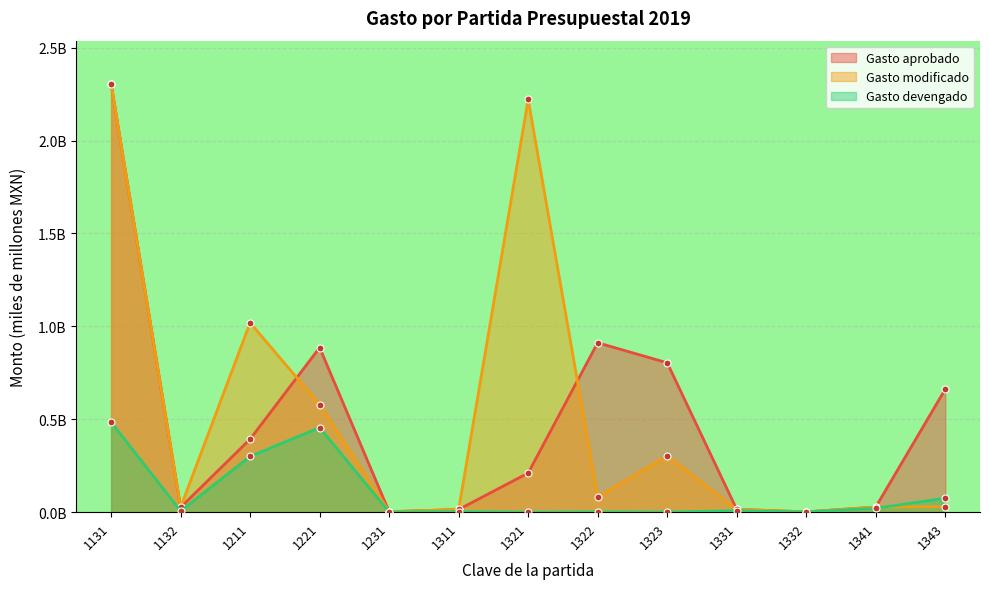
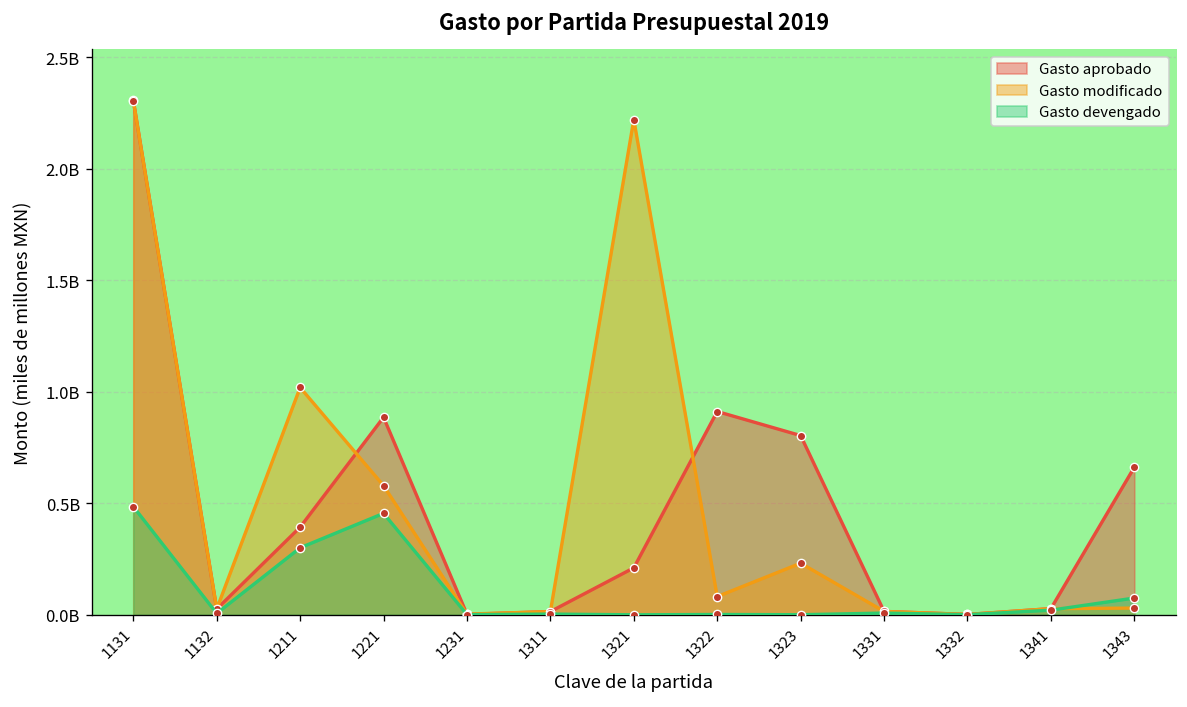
Gasto modificado, 1323: 300000000 -> 230000000
